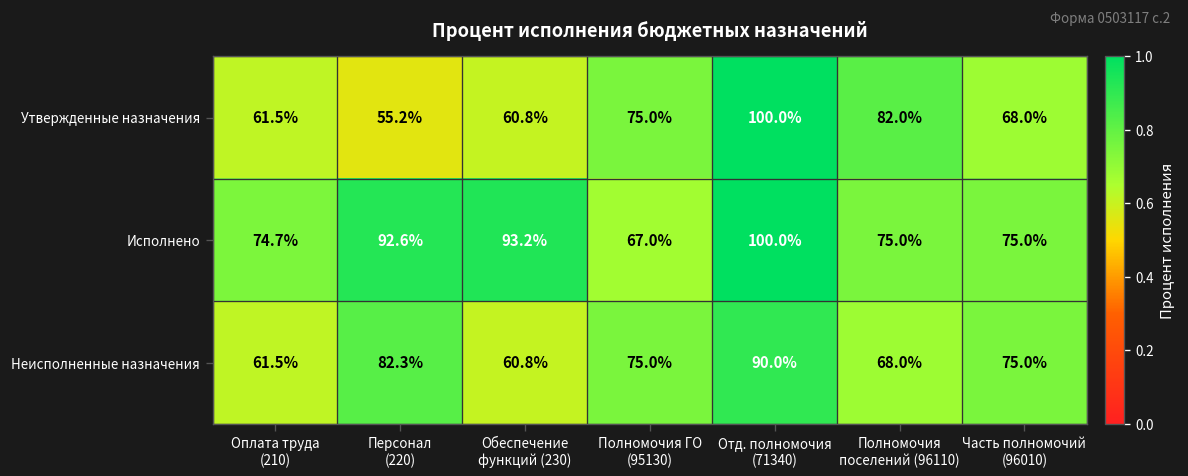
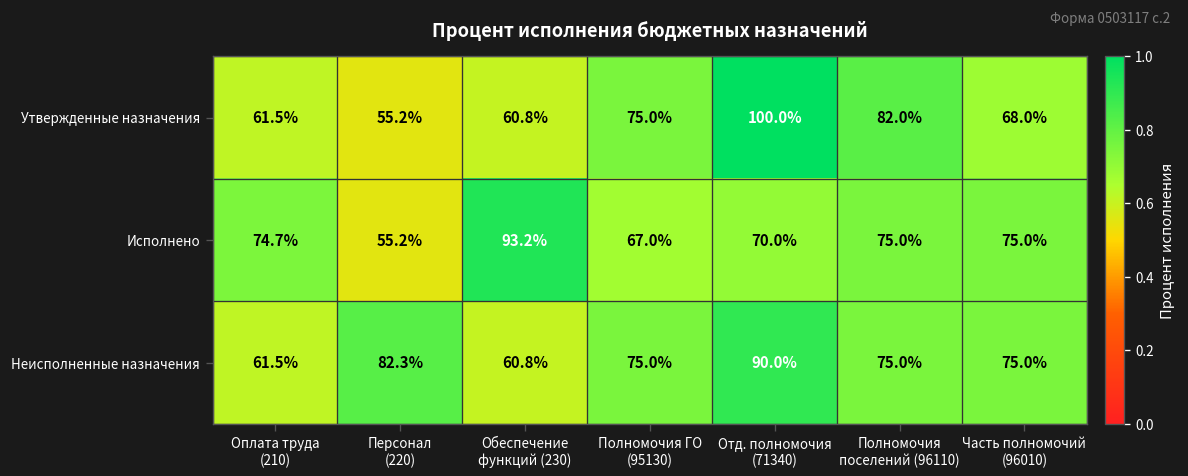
Исполнено, Персонал (220): 92.6% -> 55.2%
Исполнено, Отд. полномочия (71340): 100.0% -> 70.0%
Неисполненные назначения, Полномочия поселений (96110): 68.0% -> 75.0%
